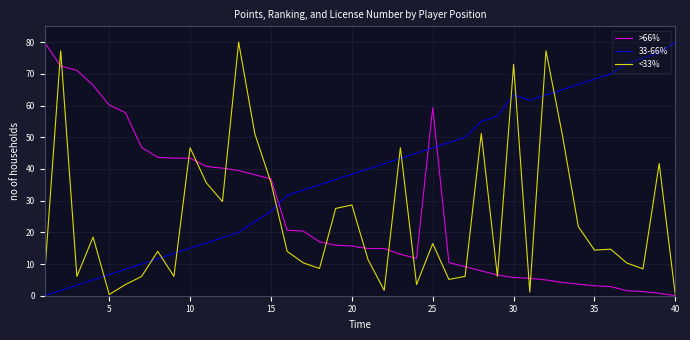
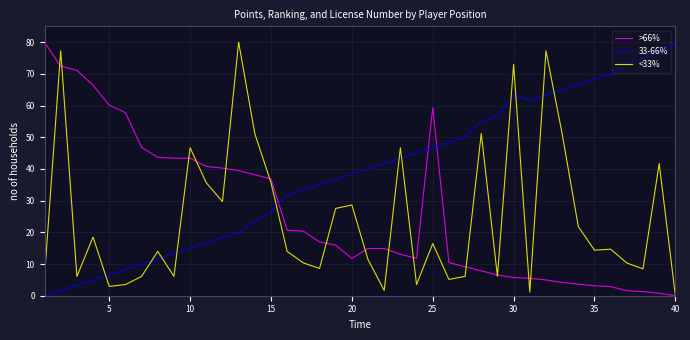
<33%, 5: 0 -> 3
>66%, 20: 16 -> 12
